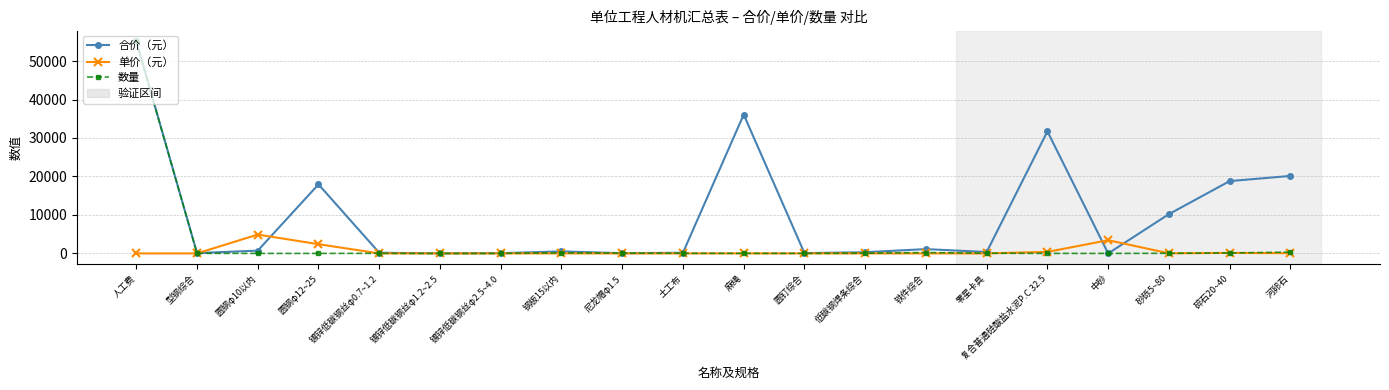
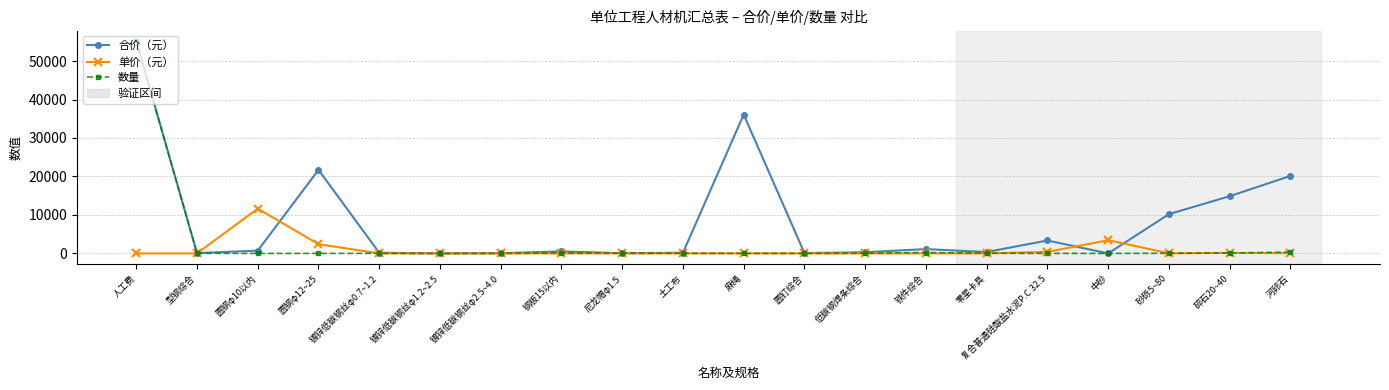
单价（元）, 圆钢φ10以内: 5000 -> 12000
合价（元）, 圆钢φ12~25: 18000 -> 22000
合价（元）, 复合普通硅酸盐水泥P.C 32.5: 32000 -> 3000
合价（元）, 碎石20~40: 19000 -> 15000
